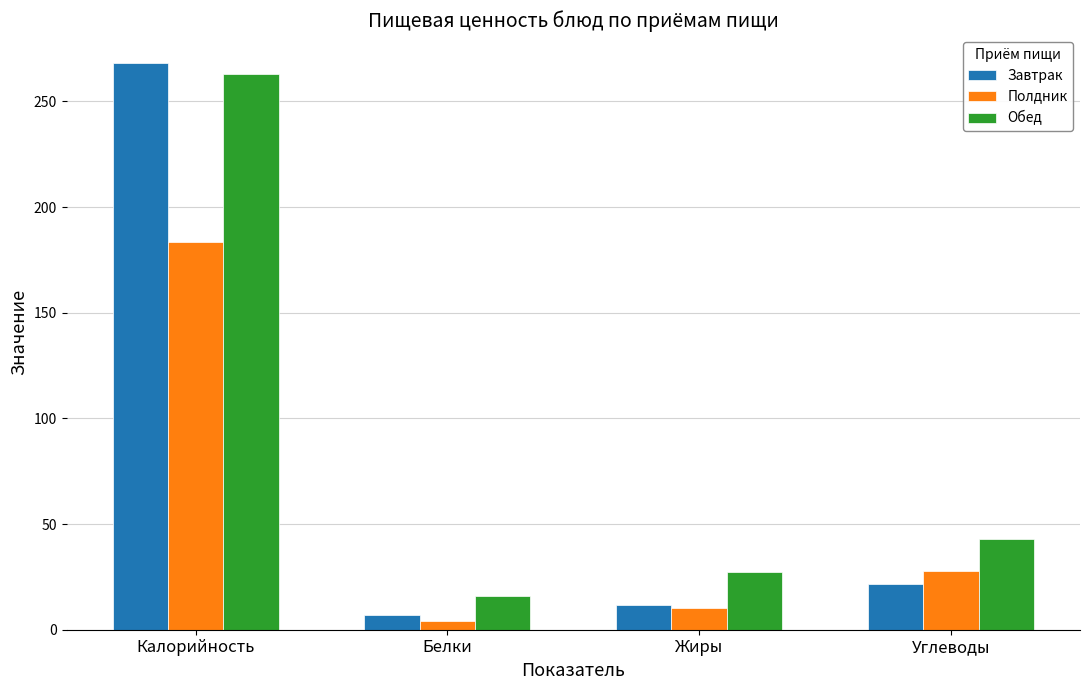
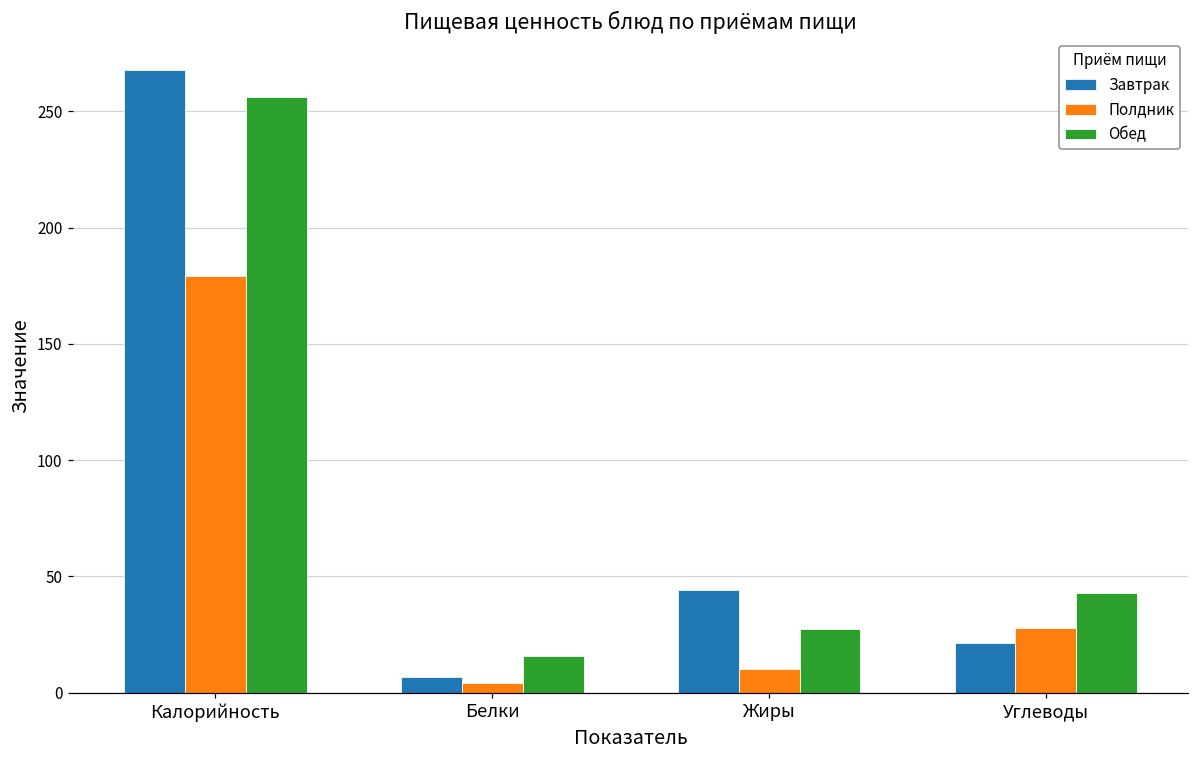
Полдник, Калорийность: 184 -> 179
Обед, Калорийность: 263 -> 256
Завтрак, Жиры: 12 -> 44
